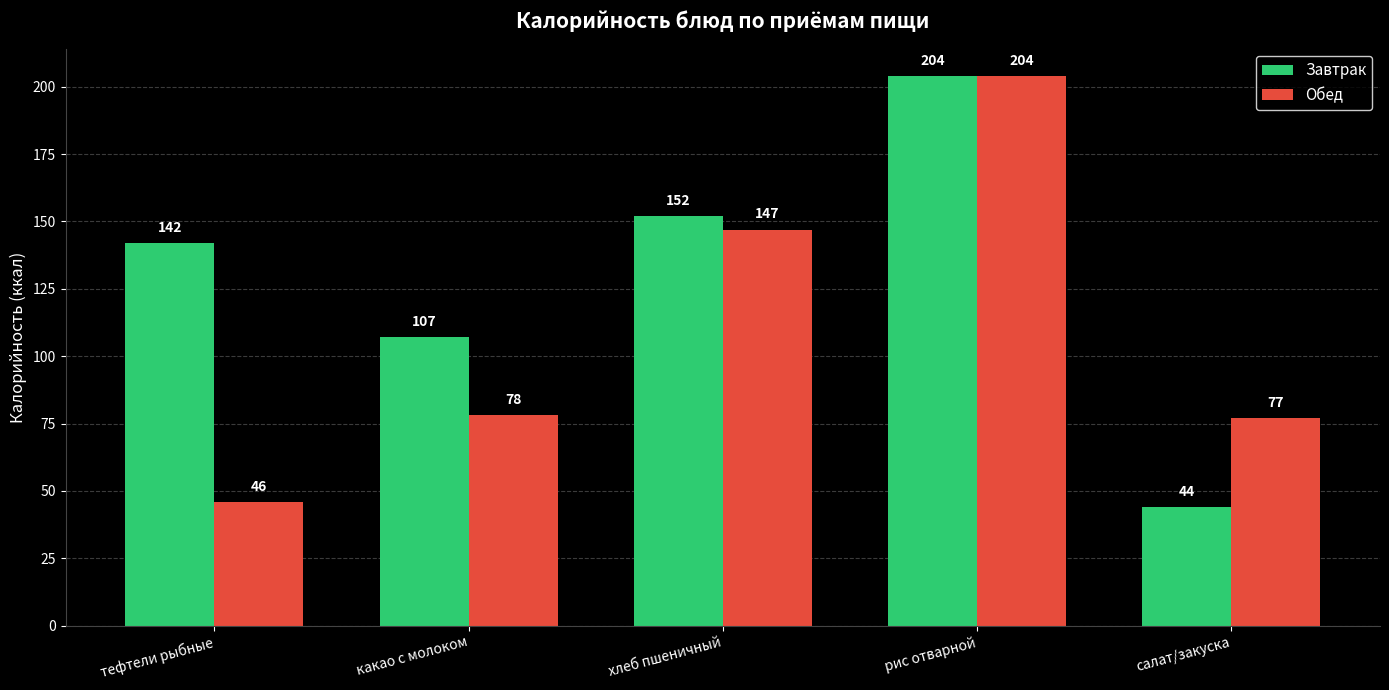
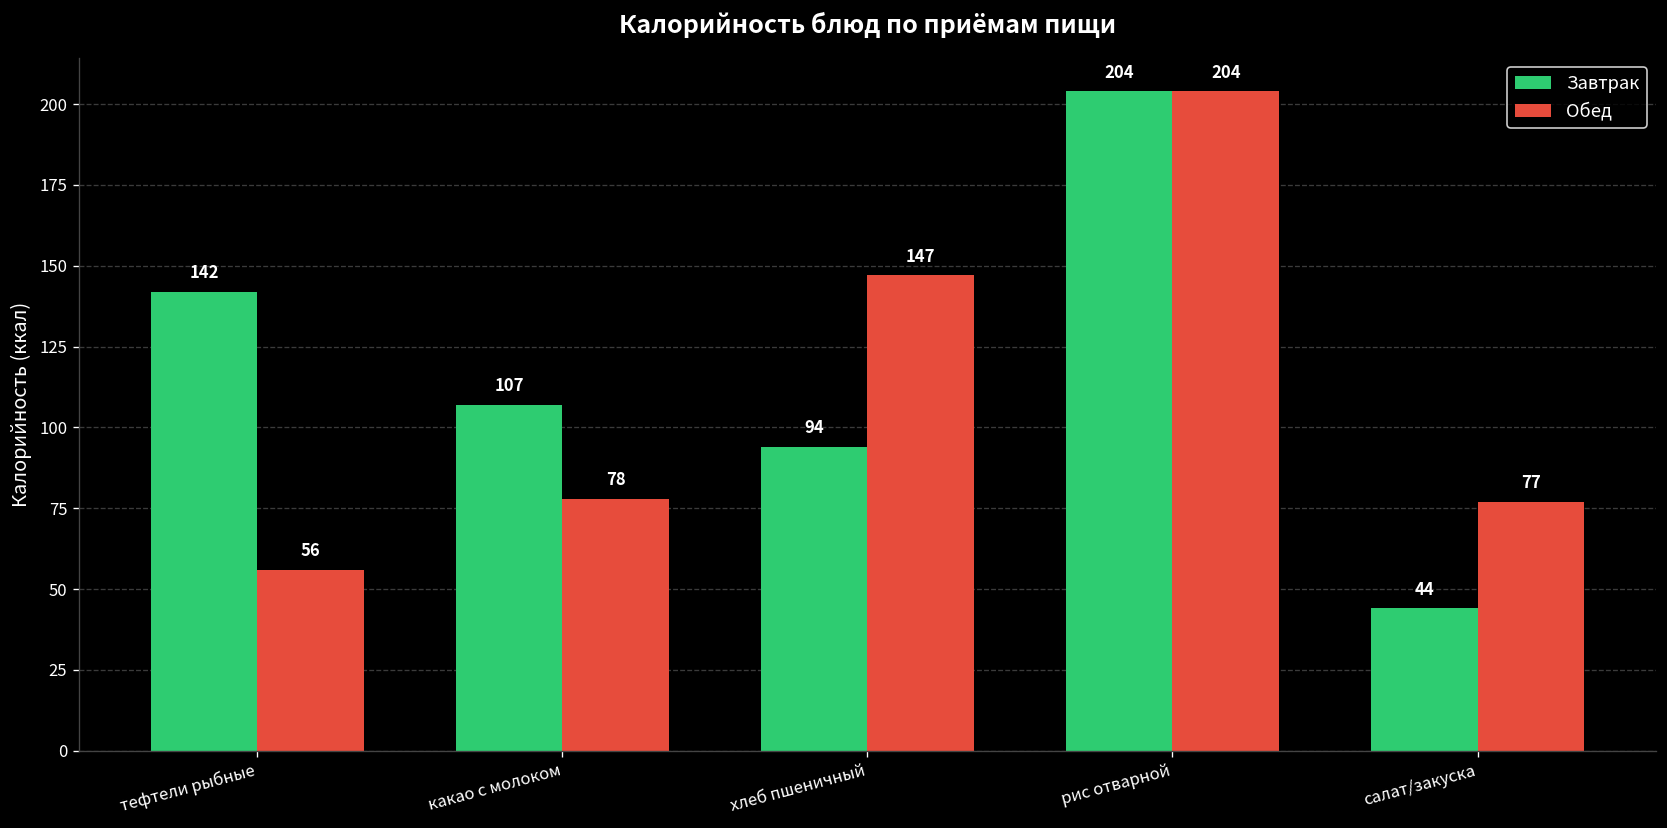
Обед, тефтели рыбные: 46 -> 56
Завтрак, хлеб пшеничный: 152 -> 94
